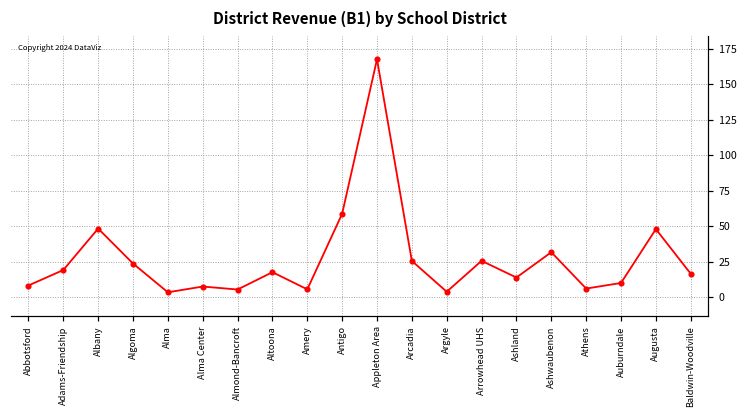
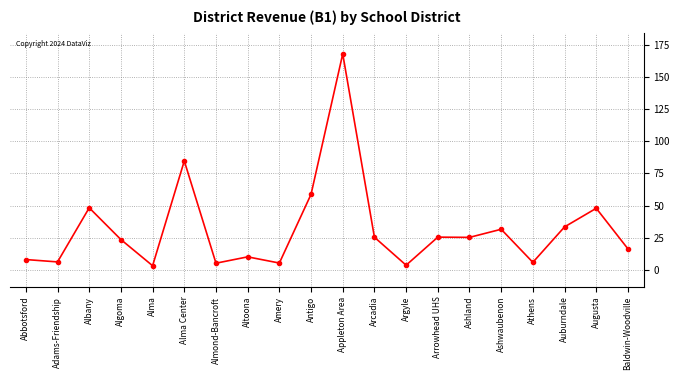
Adams-Friendship: 19 -> 6
Alma Center: 7 -> 85
Altoona: 18 -> 10
Ashland: 14 -> 25
Auburndale: 10 -> 34
